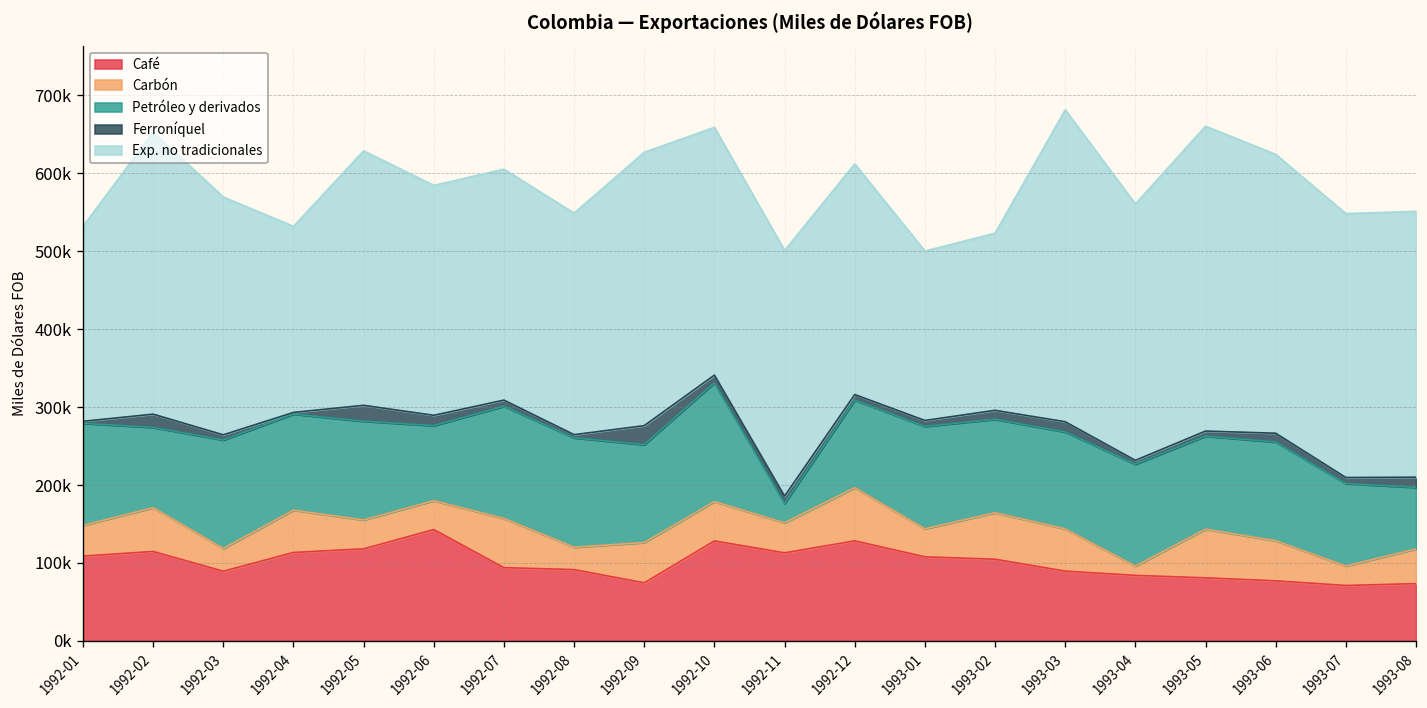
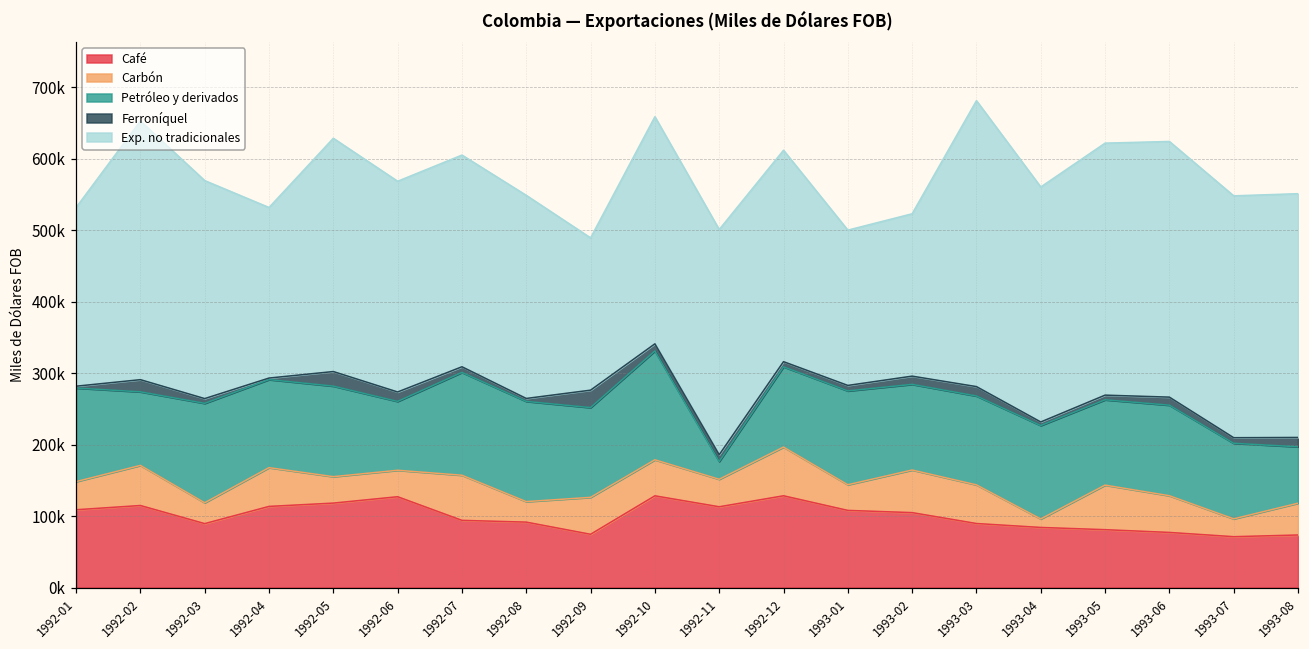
Café, 1992-06: 140000 -> 130000
Exp. no tradicionales, 1992-09: 350000 -> 210000
Exp. no tradicionales, 1993-05: 390000 -> 350000
